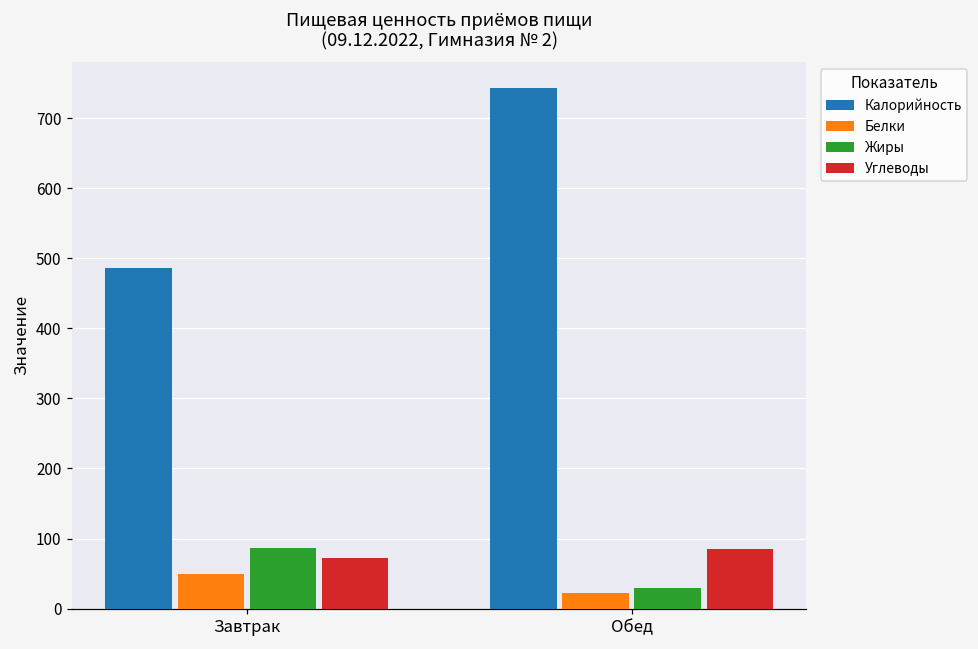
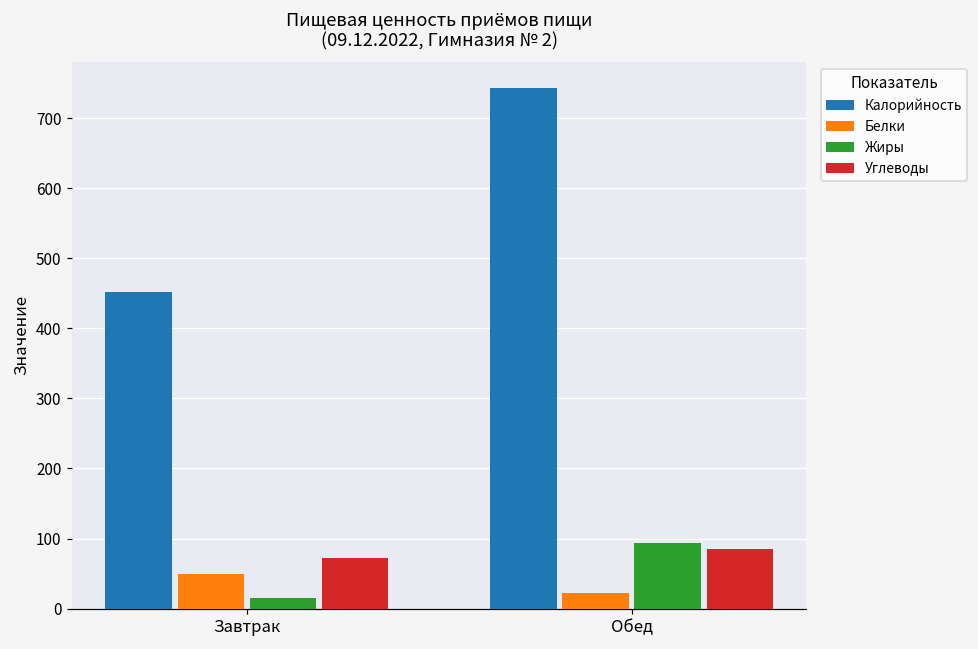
Калорийность, Завтрак: 490 -> 450
Жиры, Завтрак: 90 -> 20
Жиры, Обед: 30 -> 90
